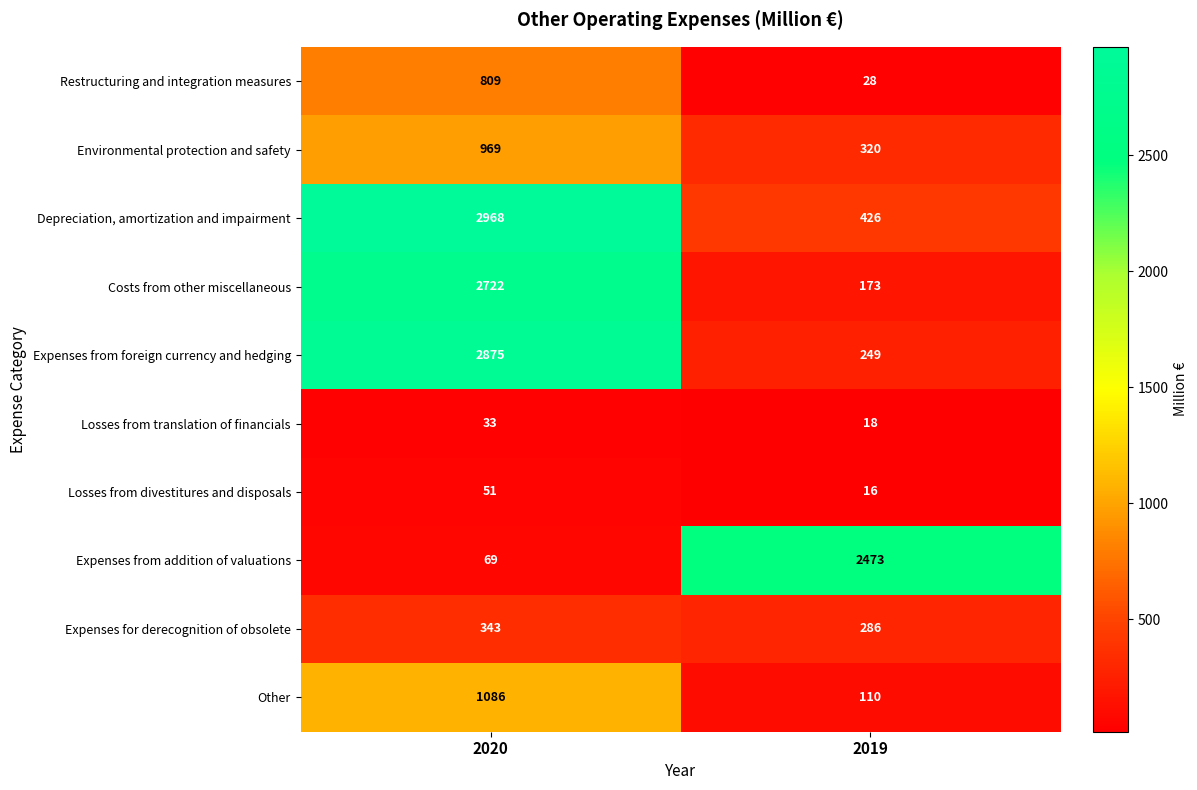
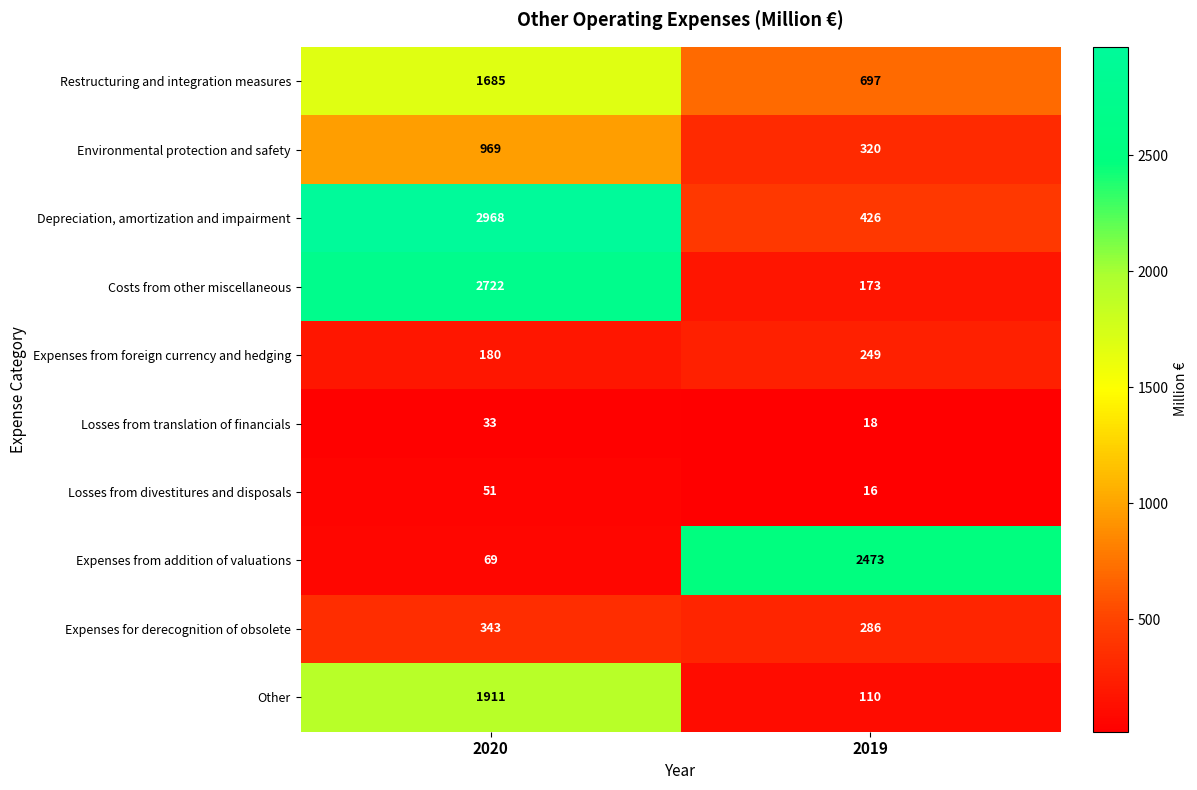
Restructuring and integration measures, 2020: 809 -> 1685
Restructuring and integration measures, 2019: 28 -> 697
Expenses from foreign currency and hedging, 2020: 2875 -> 180
Other, 2020: 1086 -> 1911
